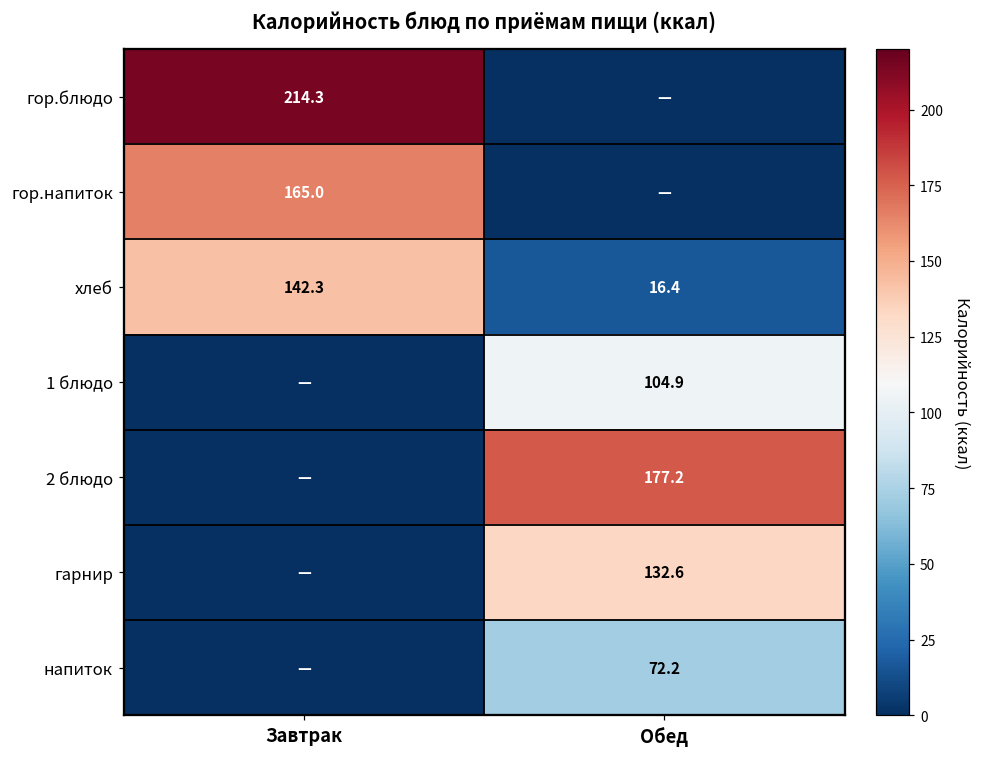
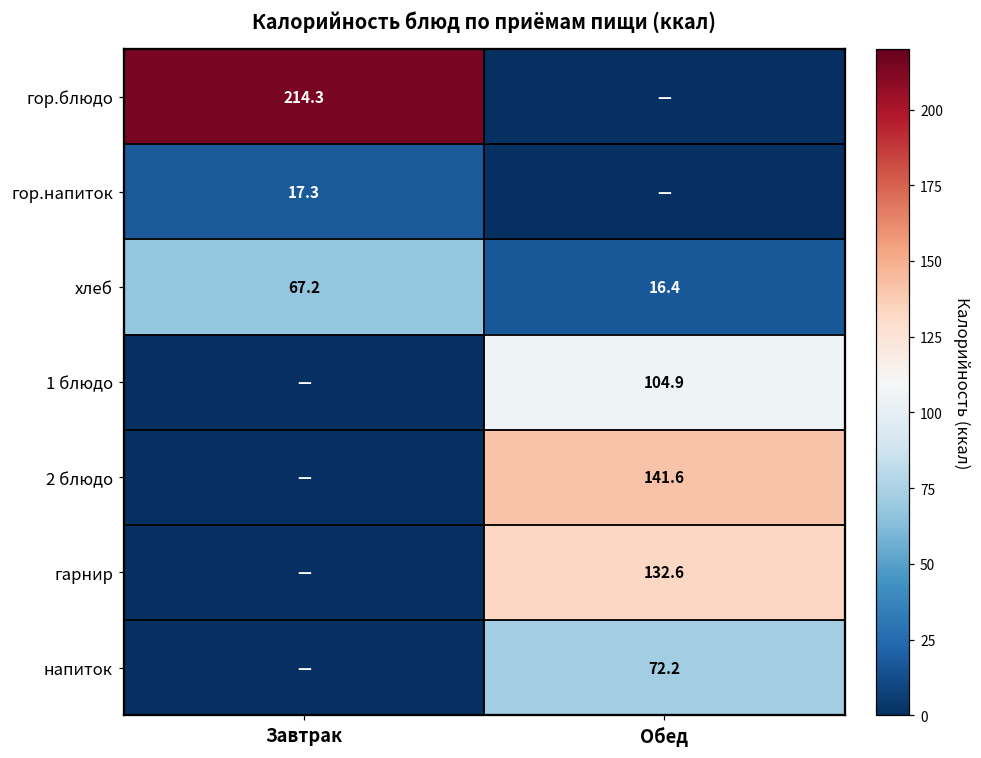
гор.напиток, Завтрак: 165.0 -> 17.3
хлеб, Завтрак: 142.3 -> 67.2
2 блюдо, Обед: 177.2 -> 141.6
